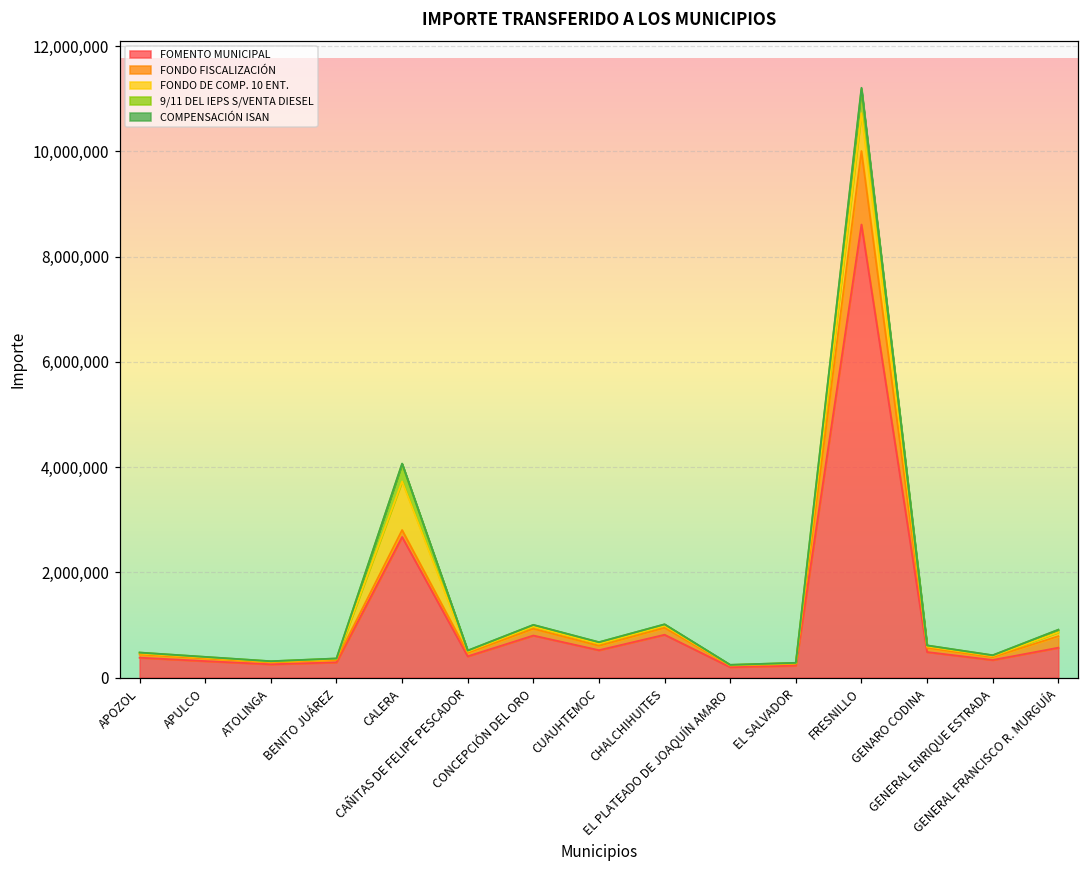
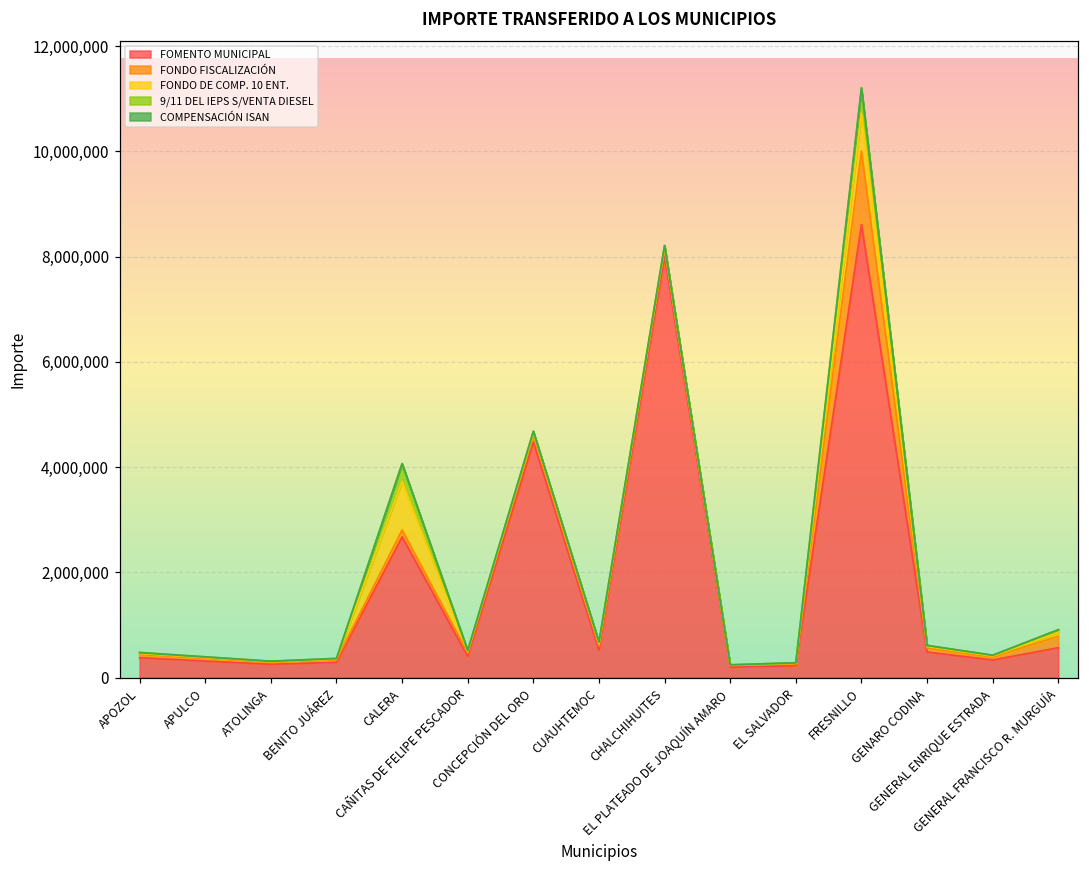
FOMENTO MUNICIPAL, CONCEPCIÓN DEL ORO: 800,000 -> 4,500,000
FOMENTO MUNICIPAL, CHALCHIHUITES: 800,000 -> 8,000,000
